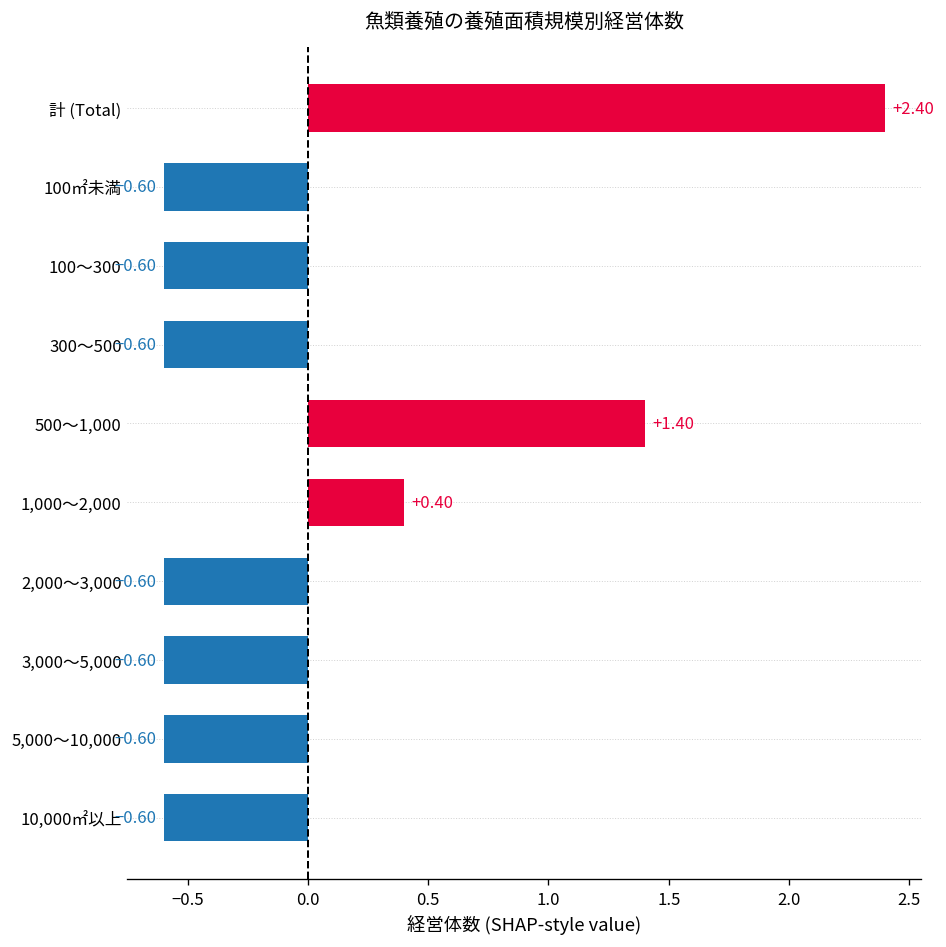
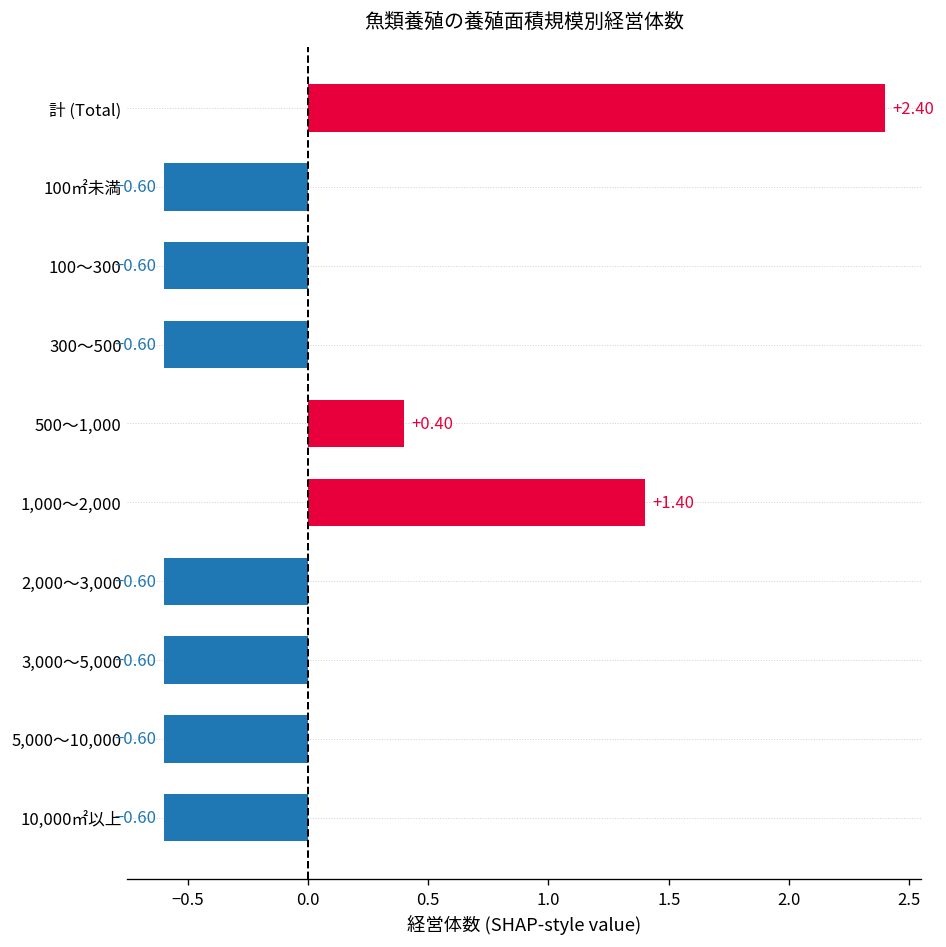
500～1,000: +1.40 -> +0.40
1,000～2,000: +0.40 -> +1.40
